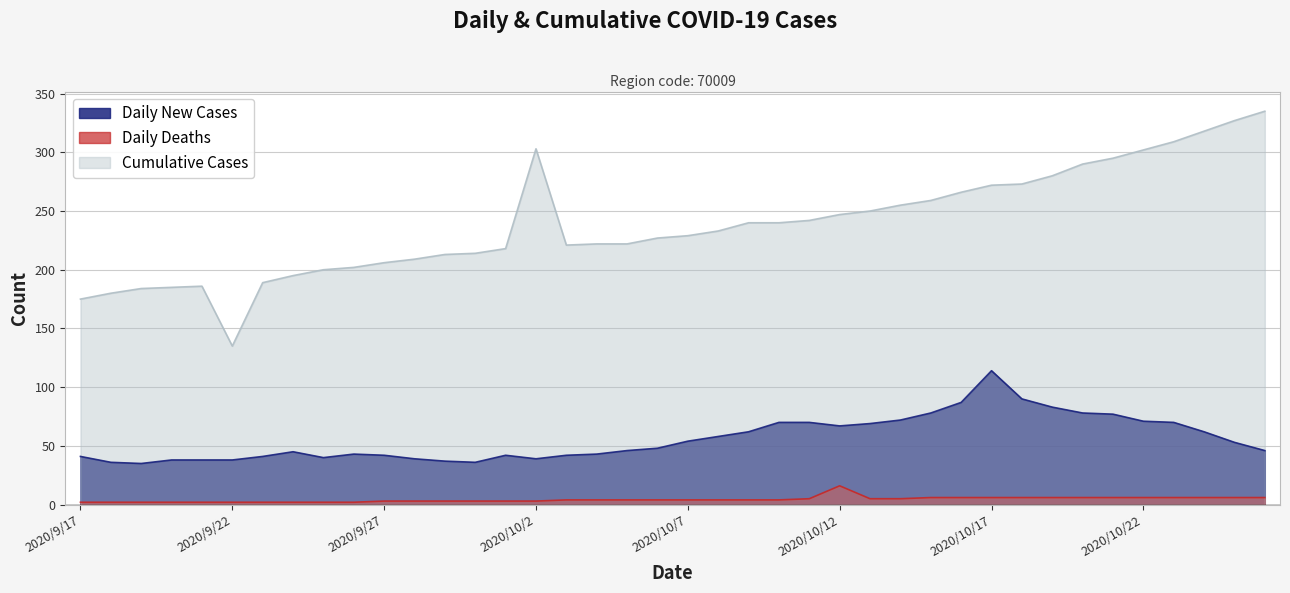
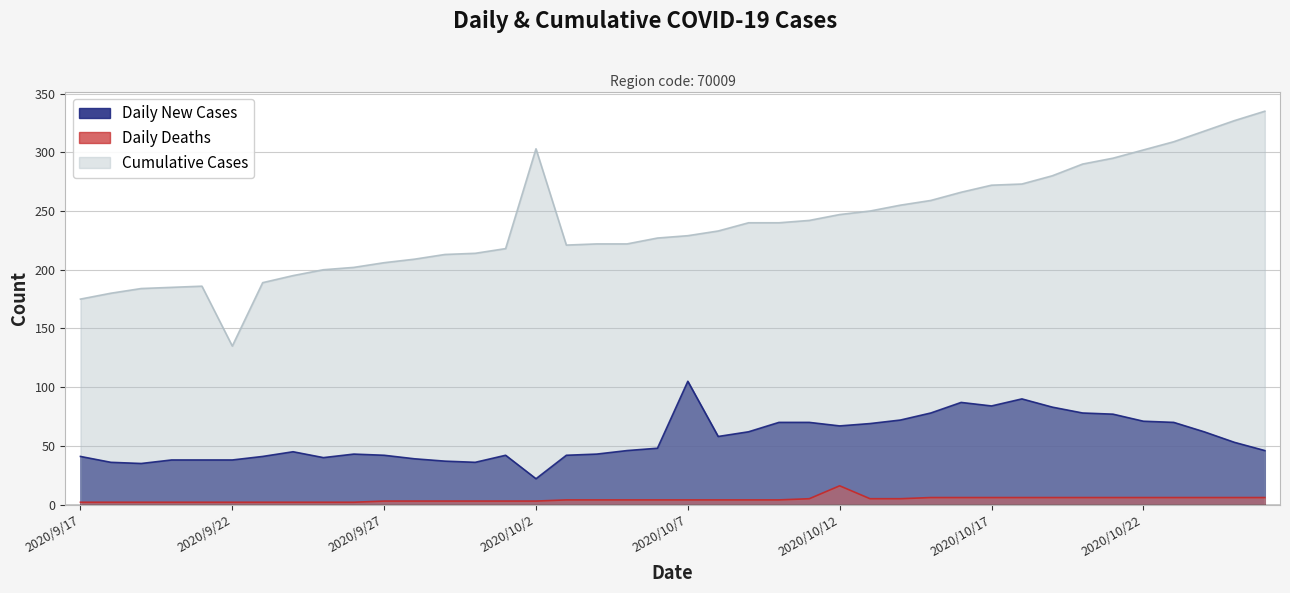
Daily New Cases, 2020/10/2: 39 -> 22
Daily New Cases, 2020/10/7: 54 -> 105
Daily New Cases, 2020/10/17: 114 -> 84
